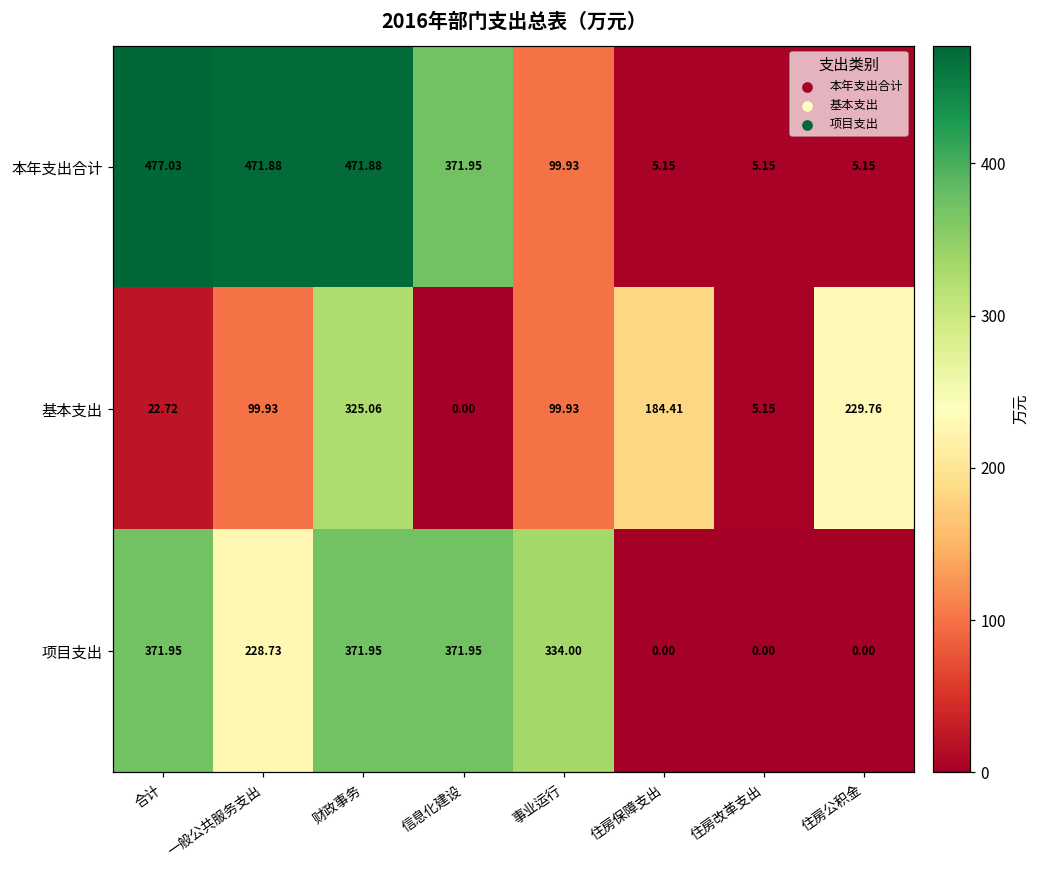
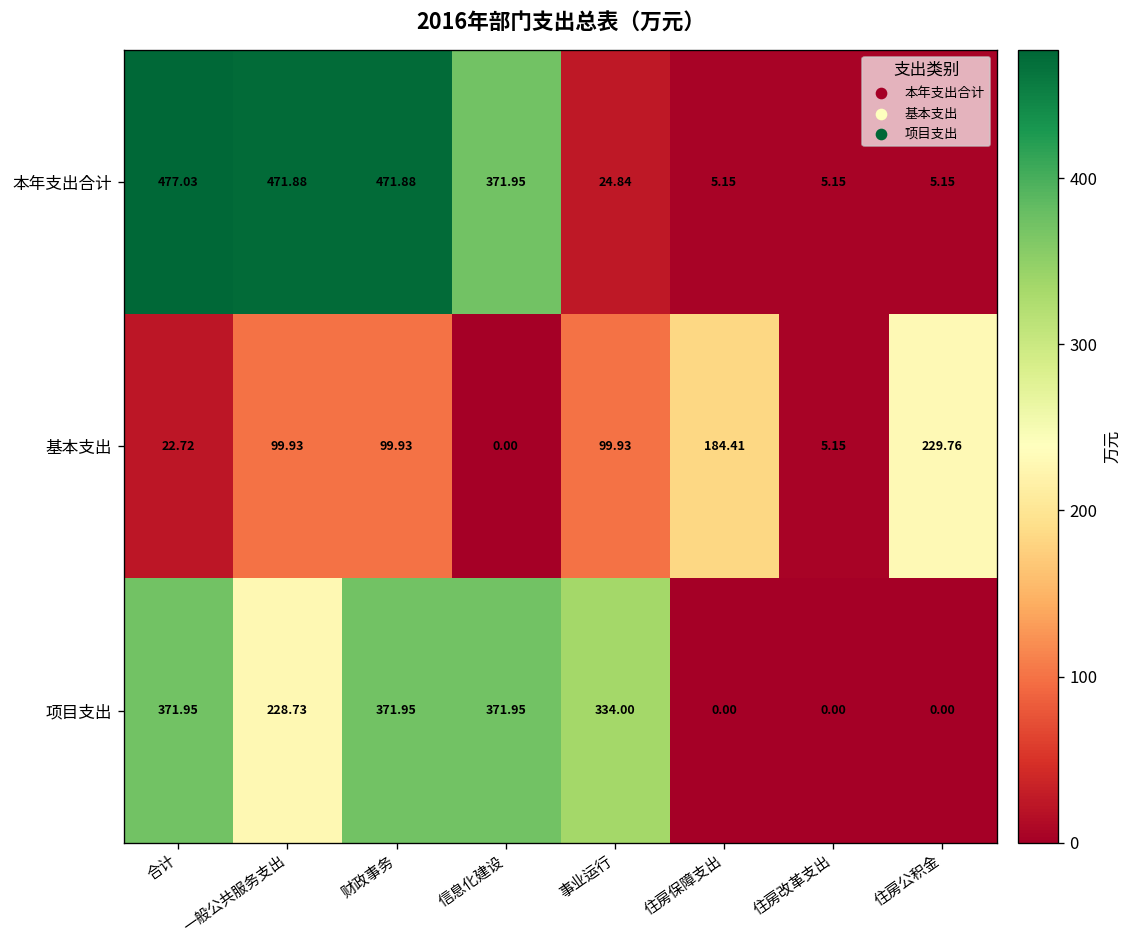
本年支出合计, 事业运行: 99.93 -> 24.84
基本支出, 财政事务: 325.06 -> 99.93
